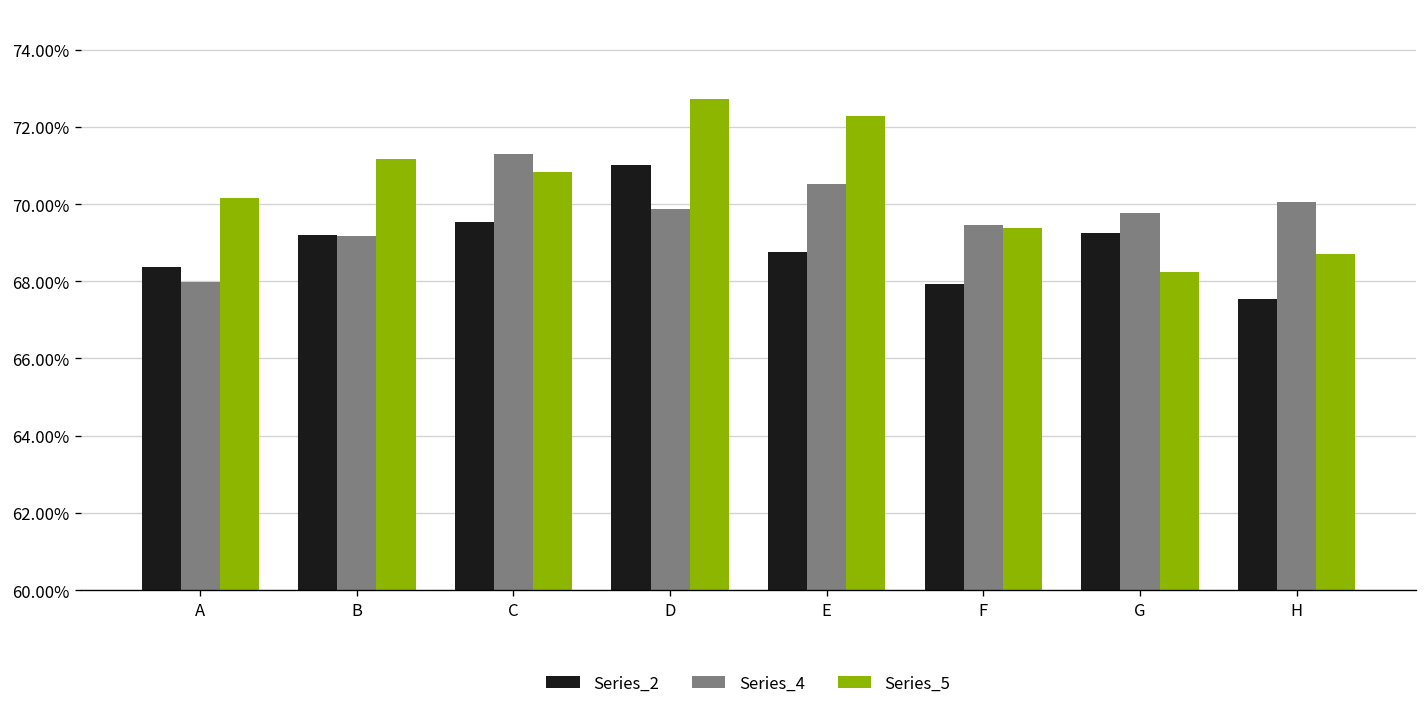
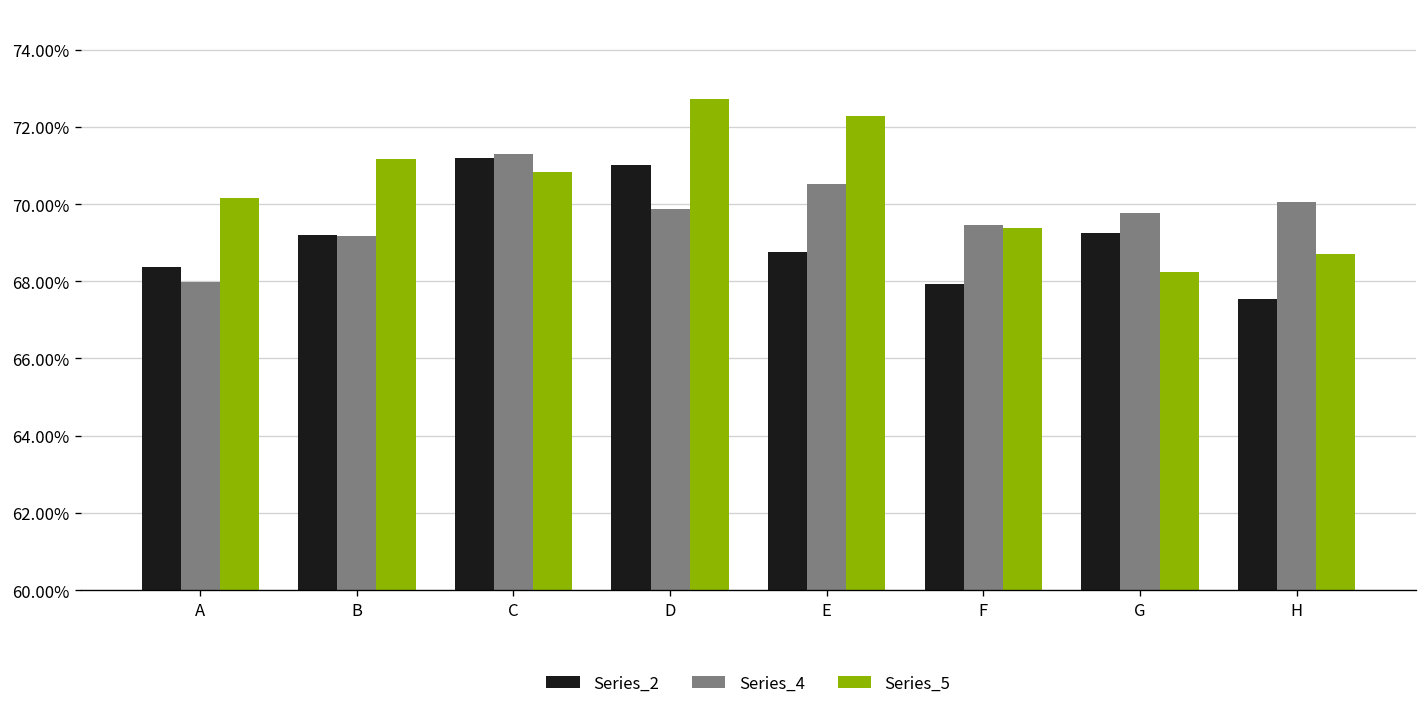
Series_2, C: 69.5% -> 71.2%
